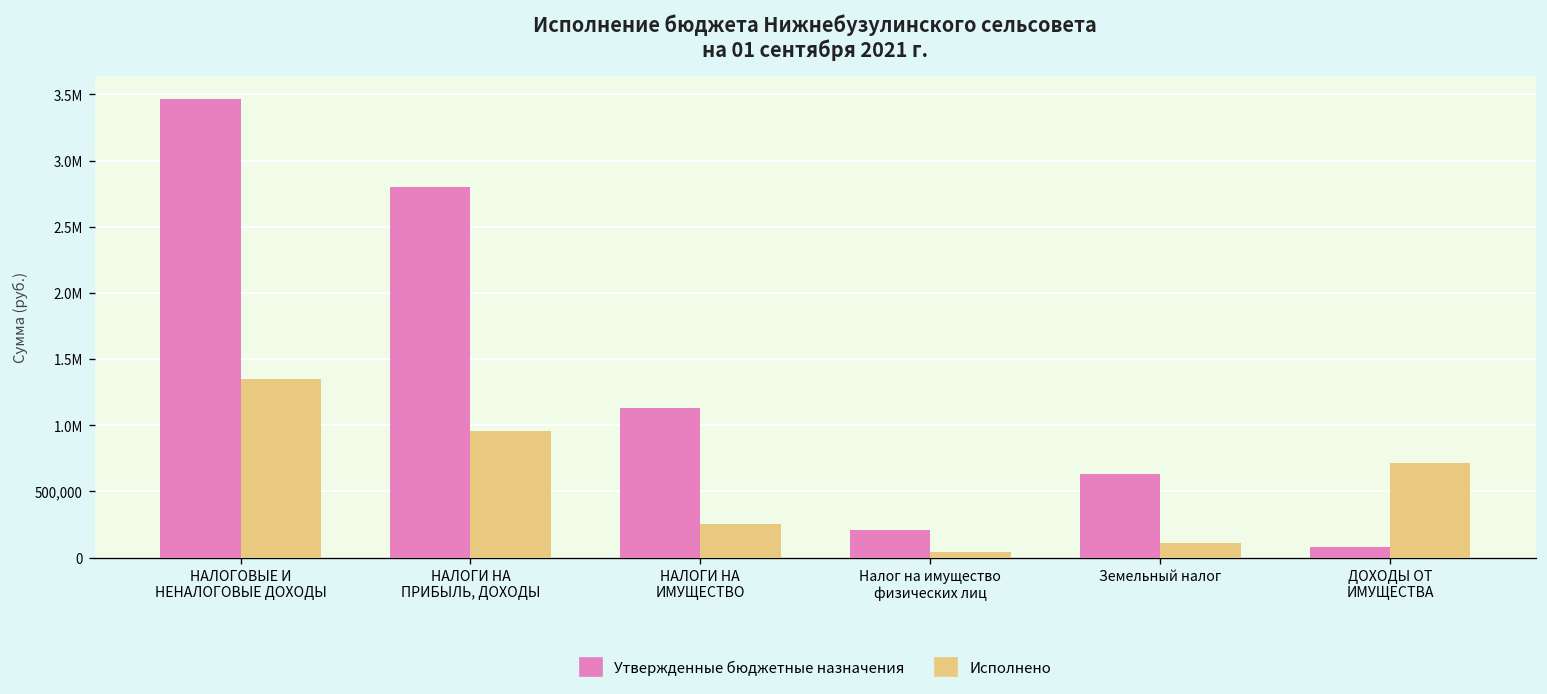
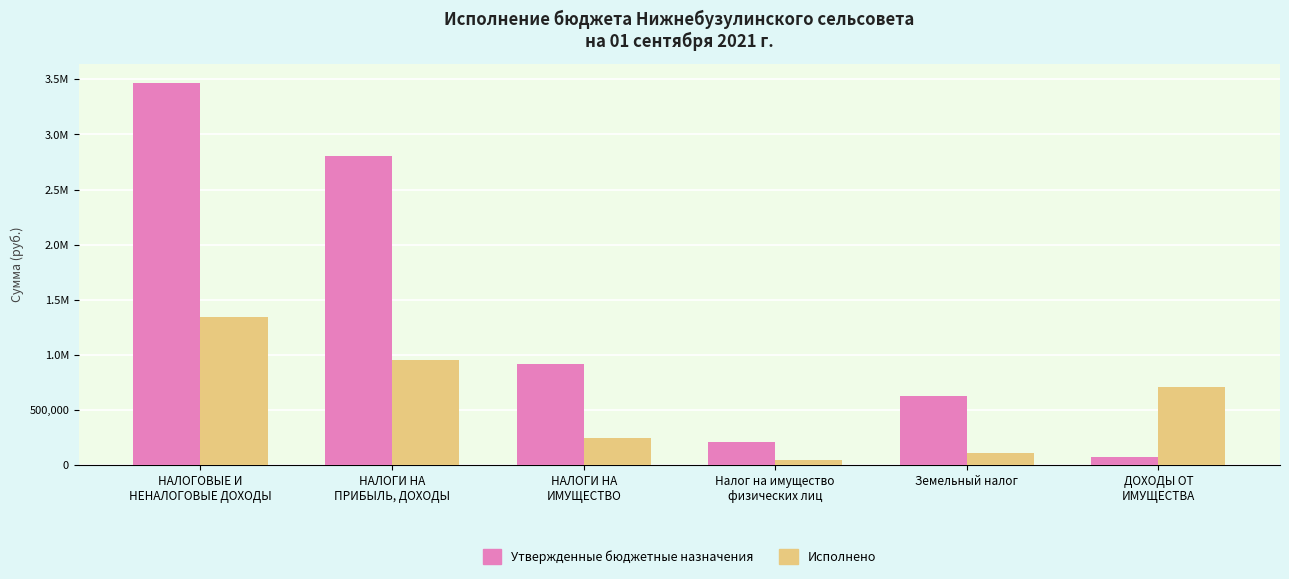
Утвержденные бюджетные назначения, НАЛОГИ НА ИМУЩЕСТВО: 1,130,000 -> 920,000
